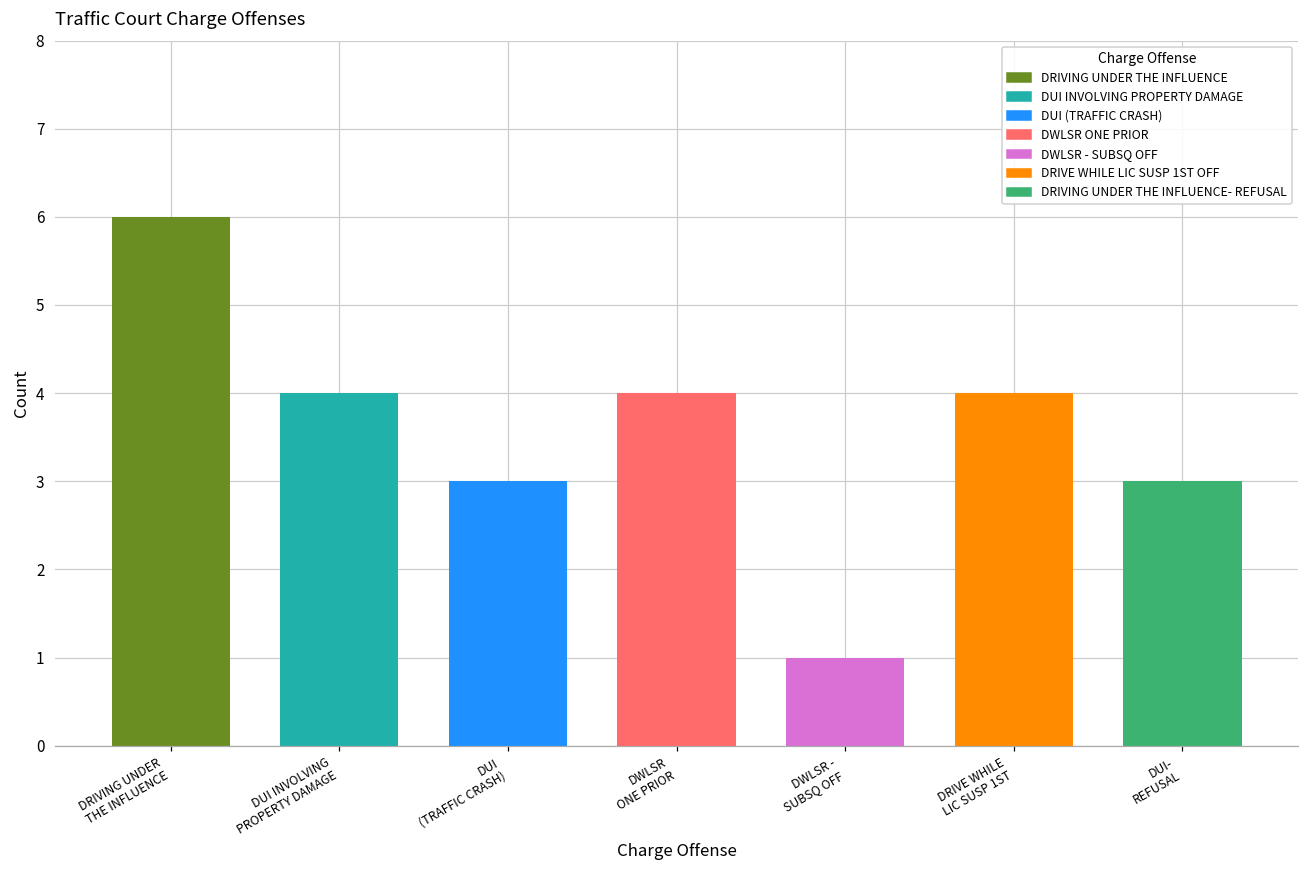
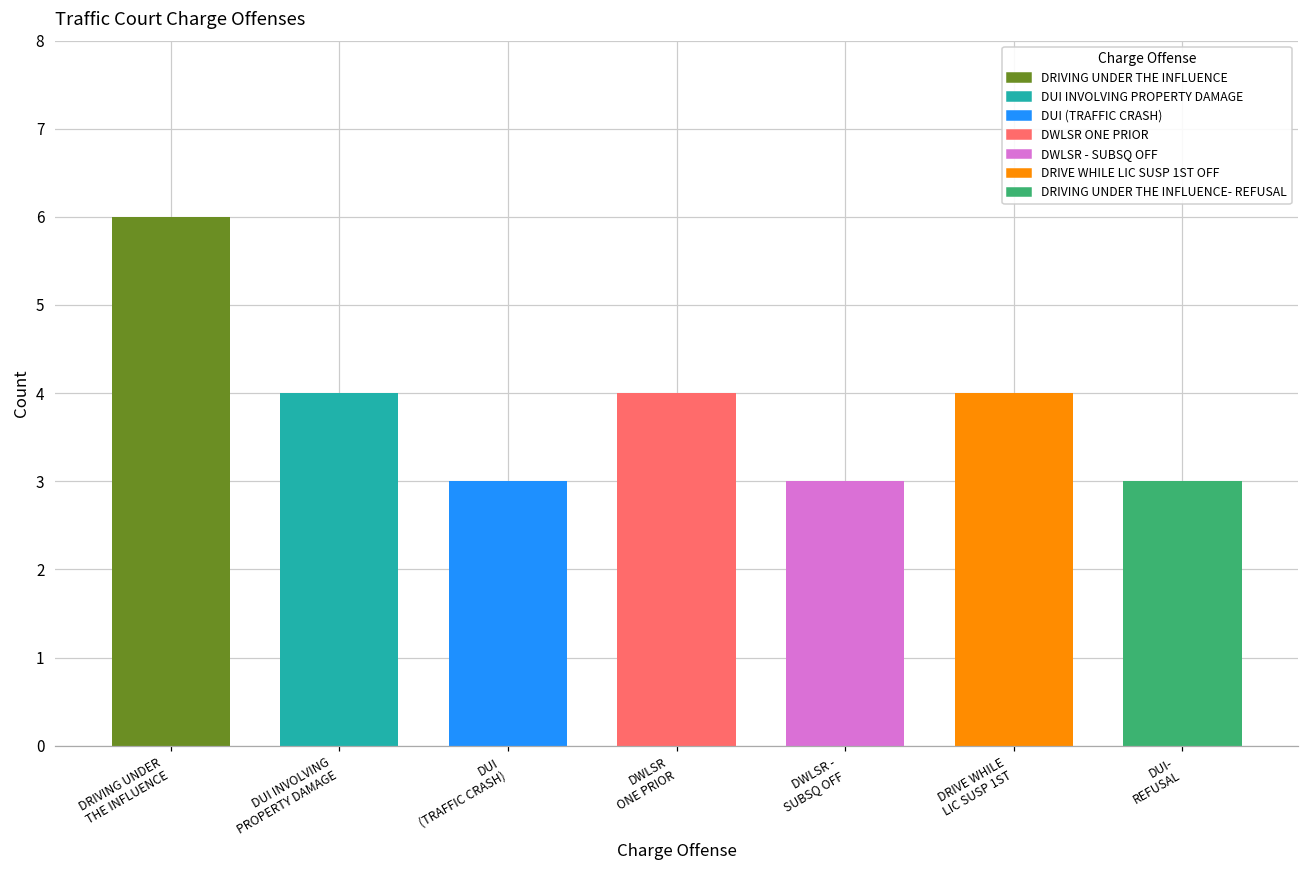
DWLSR - SUBSQ OFF, DWLSR - SUBSQ OFF: 1 -> 3
